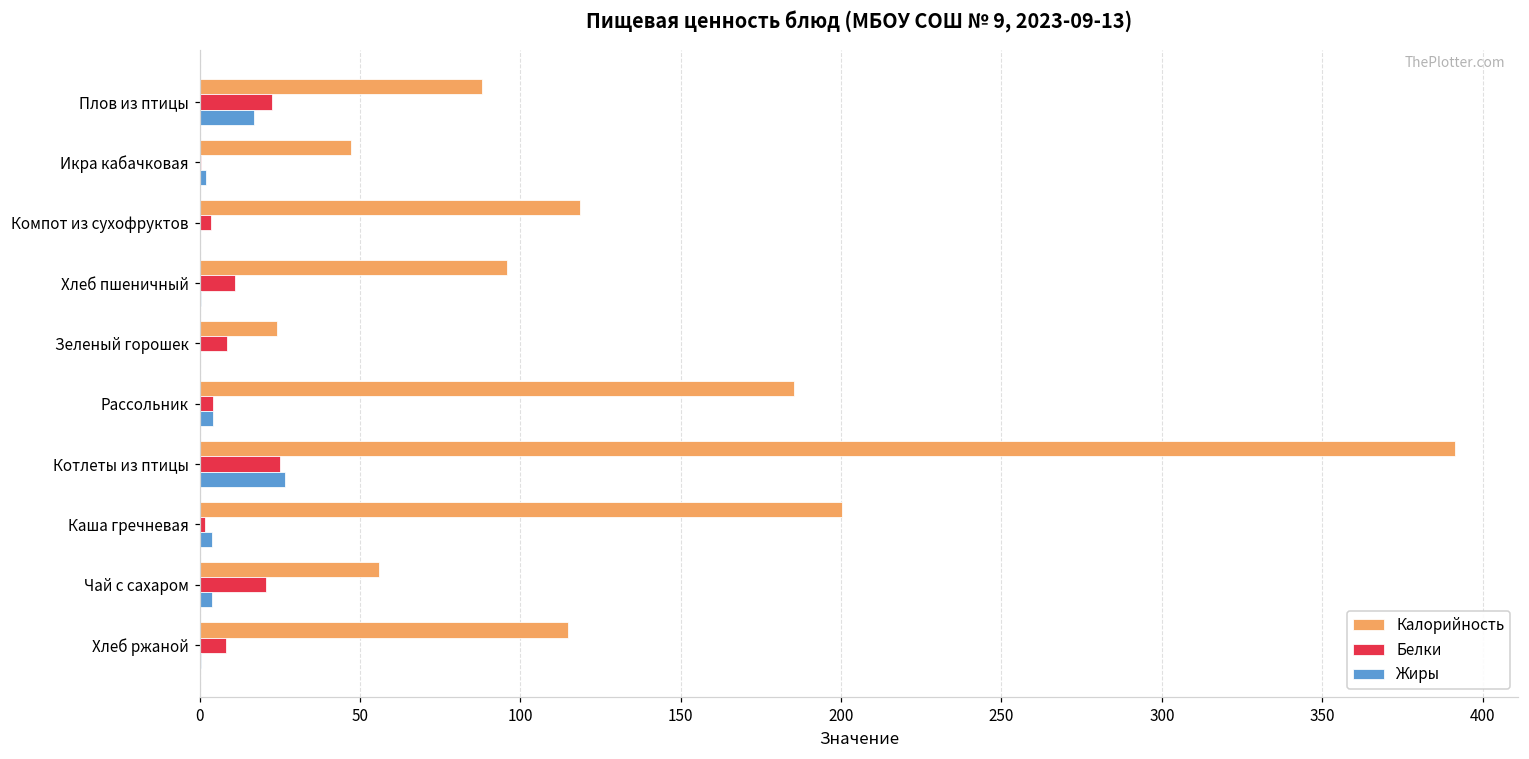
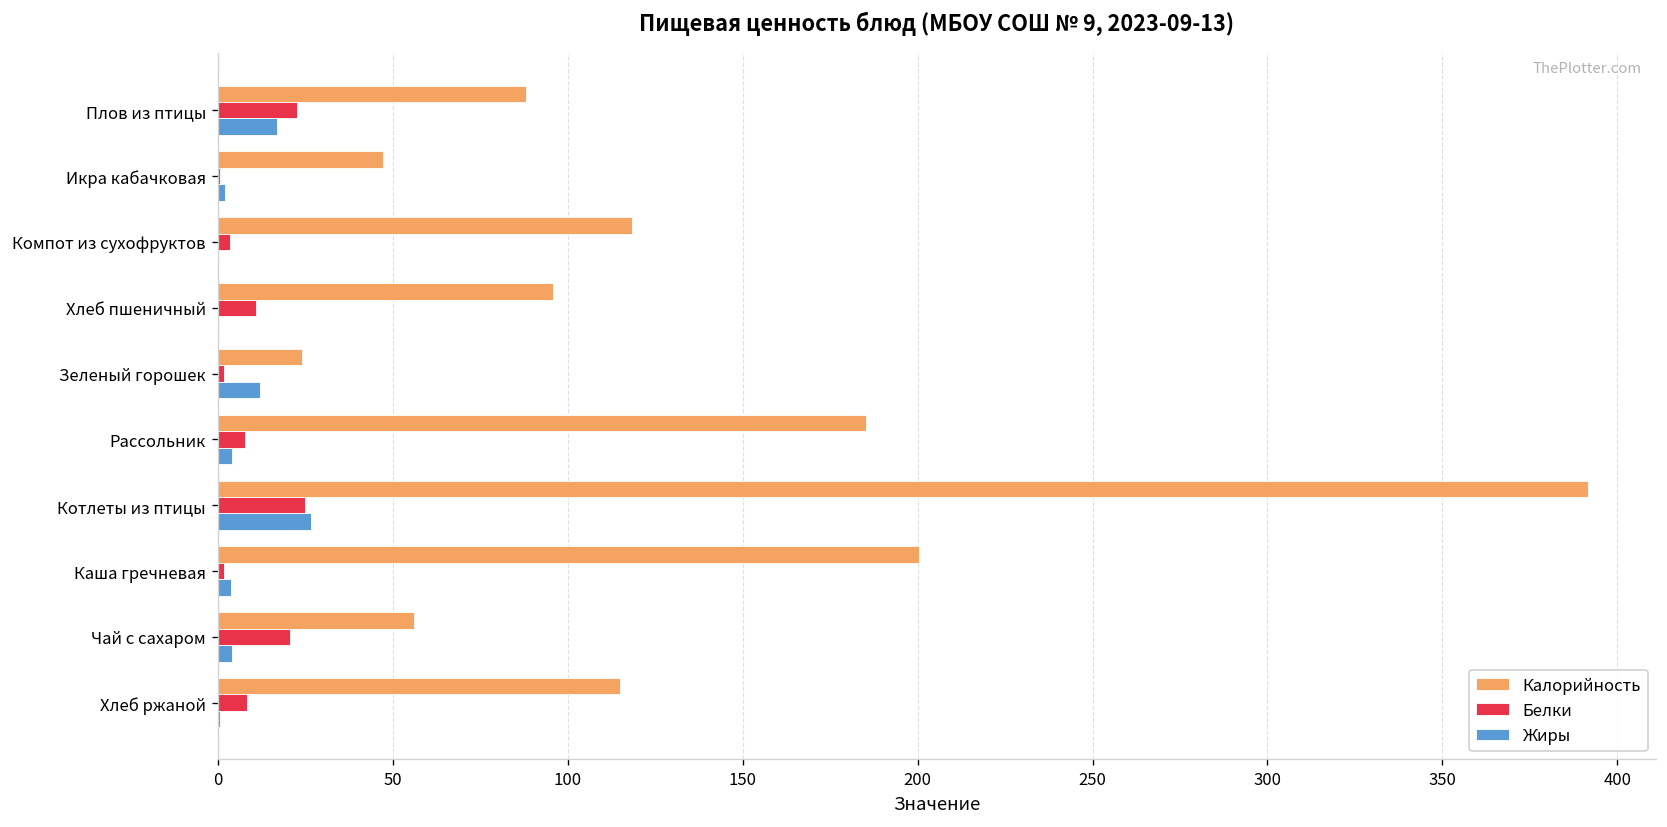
Белки, Зеленый горошек: 8 -> 2
Жиры, Зеленый горошек: 0 -> 12
Белки, Рассольник: 4 -> 8
